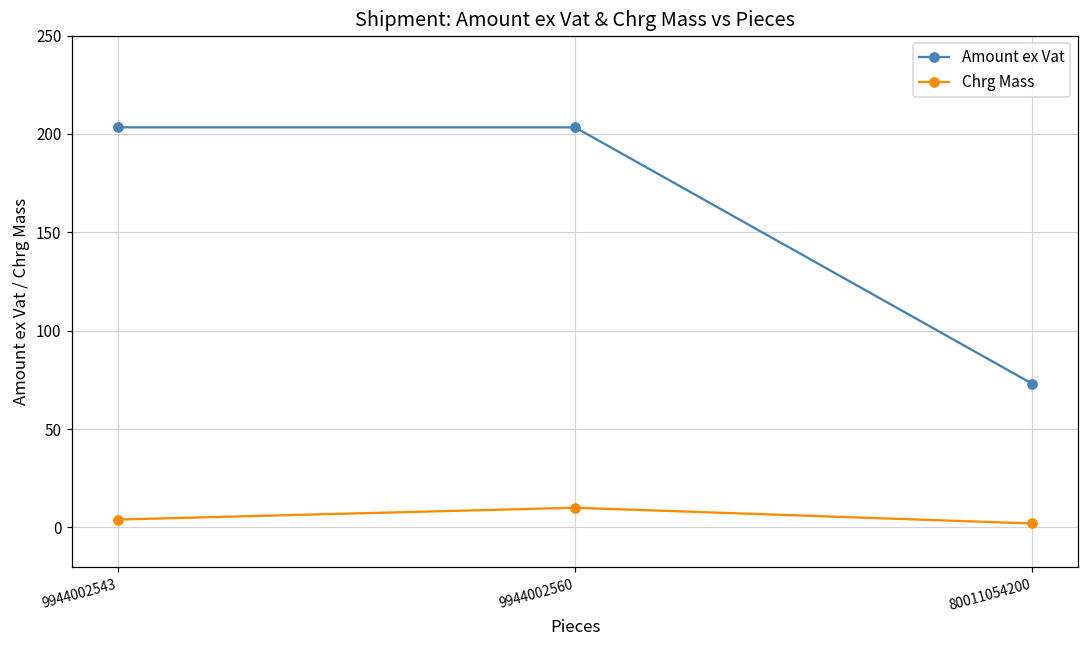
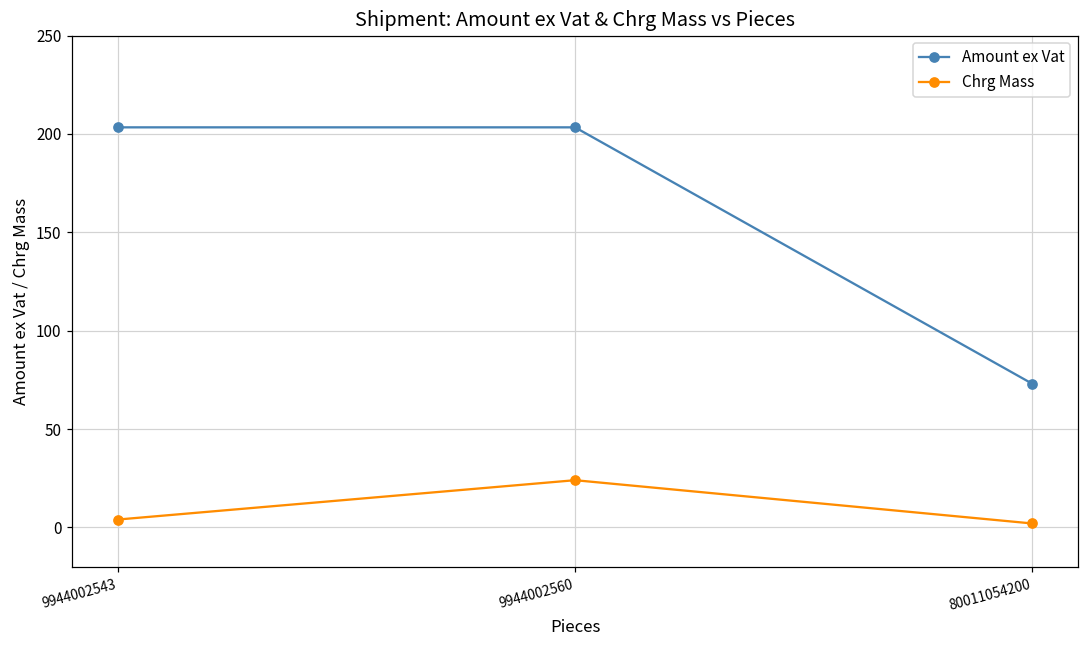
Chrg Mass, 9944002560: 10 -> 24
